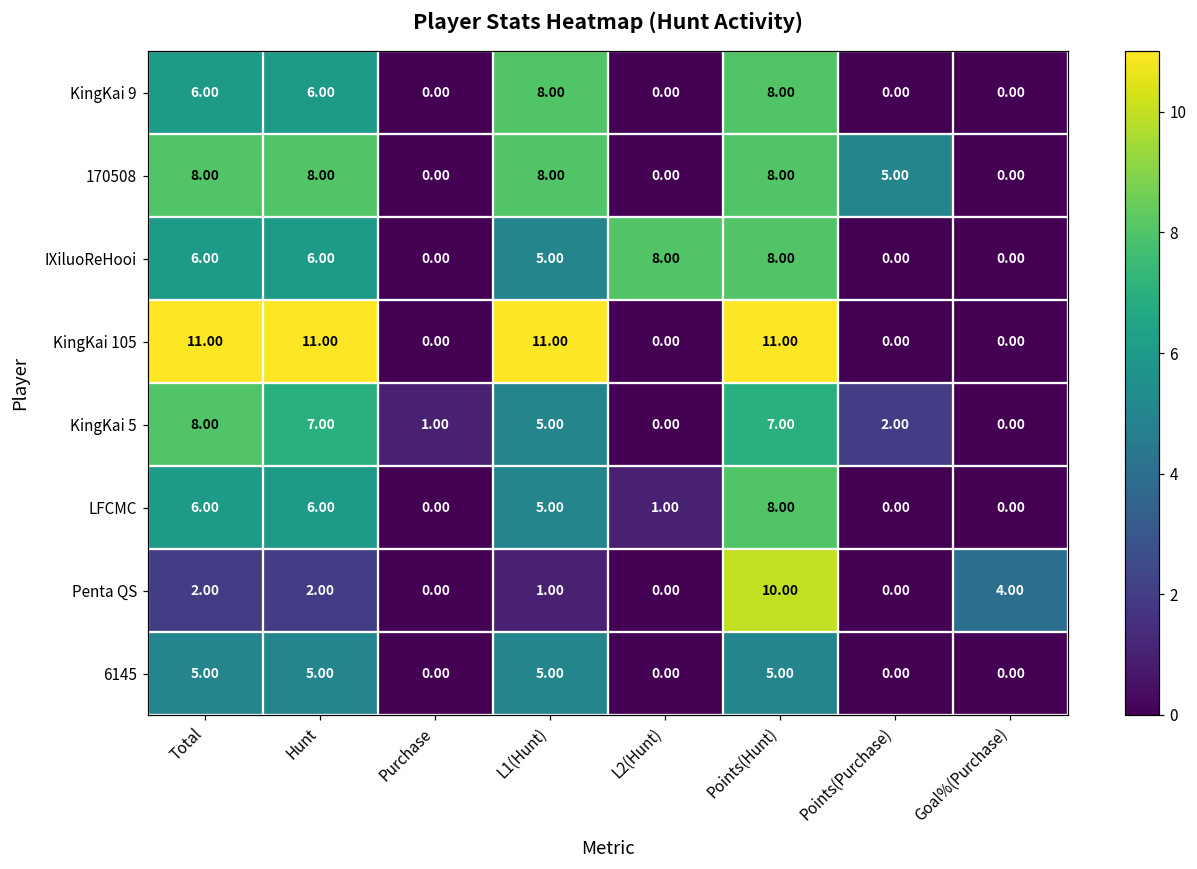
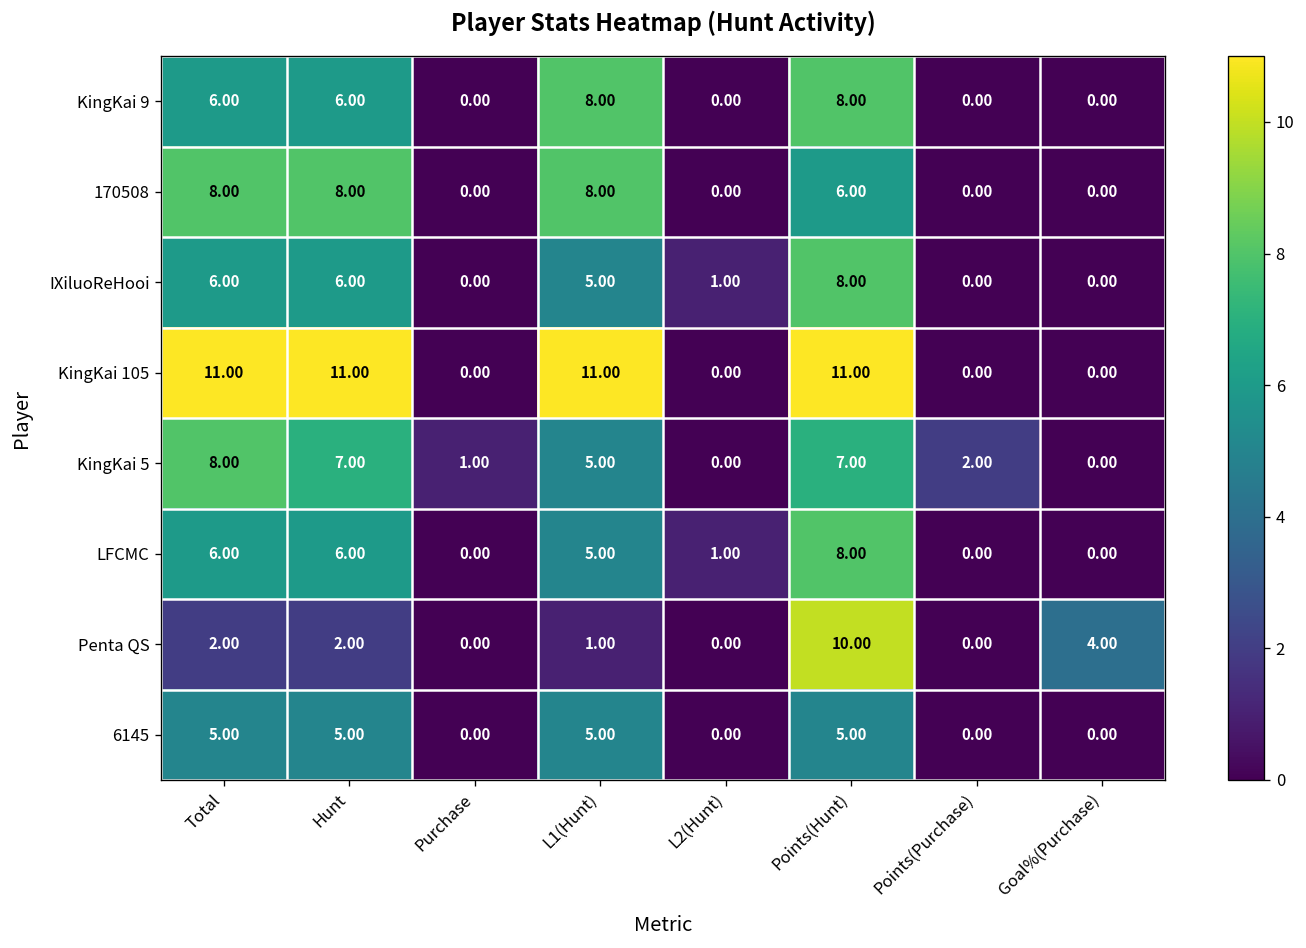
170508, Points(Hunt): 8.00 -> 6.00
170508, Points(Purchase): 5.00 -> 0.00
IXiluoReHooi, L2(Hunt): 8.00 -> 1.00
